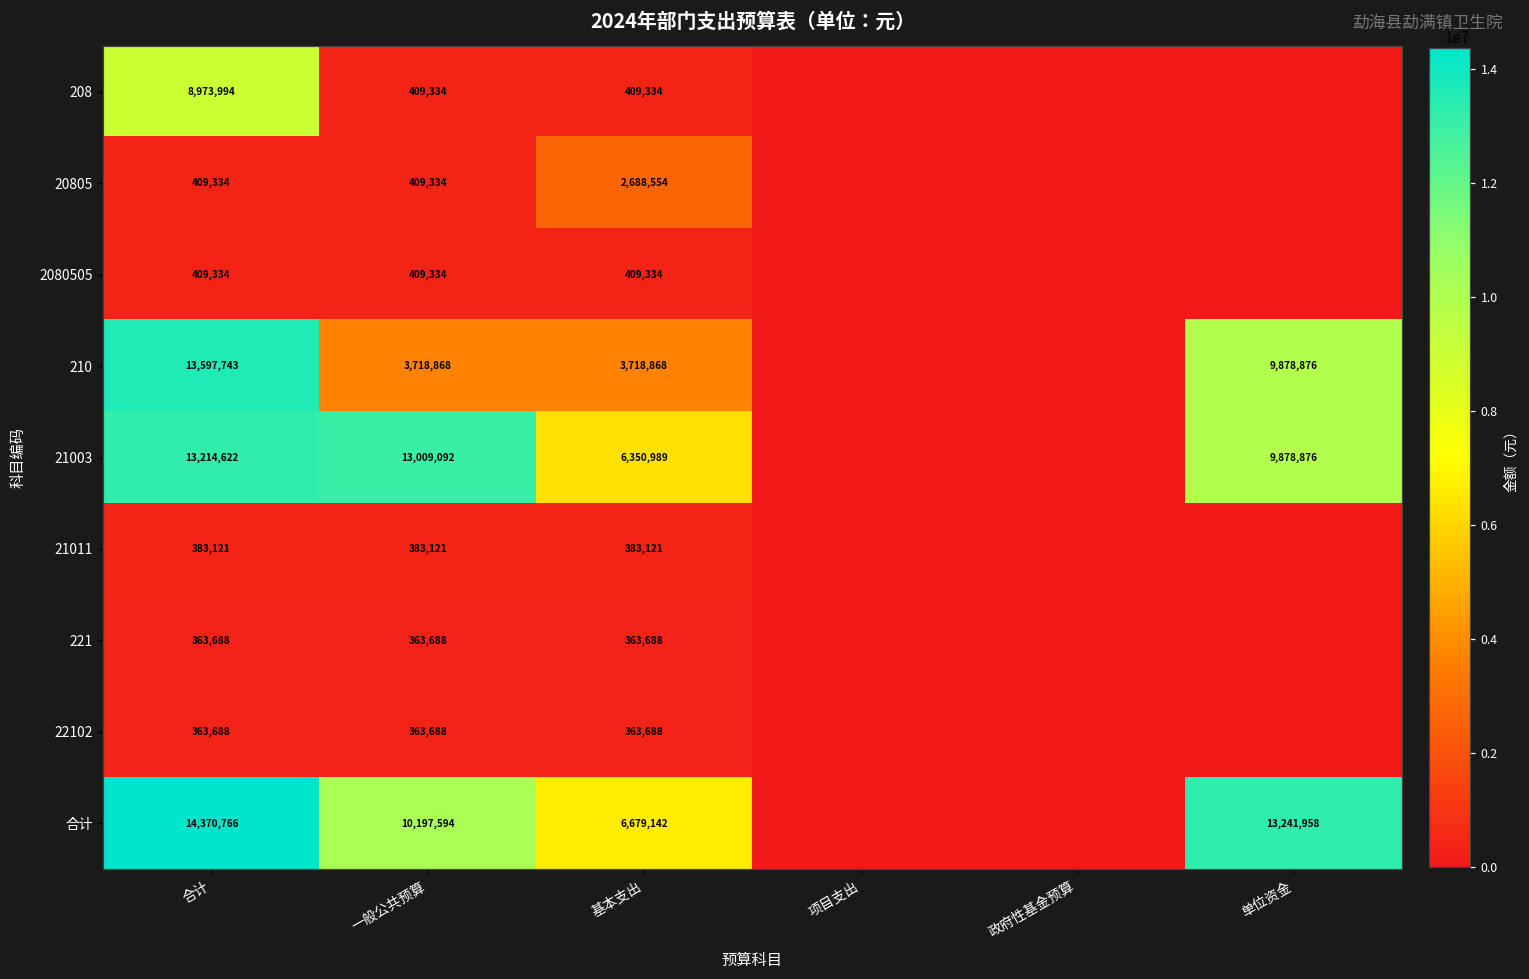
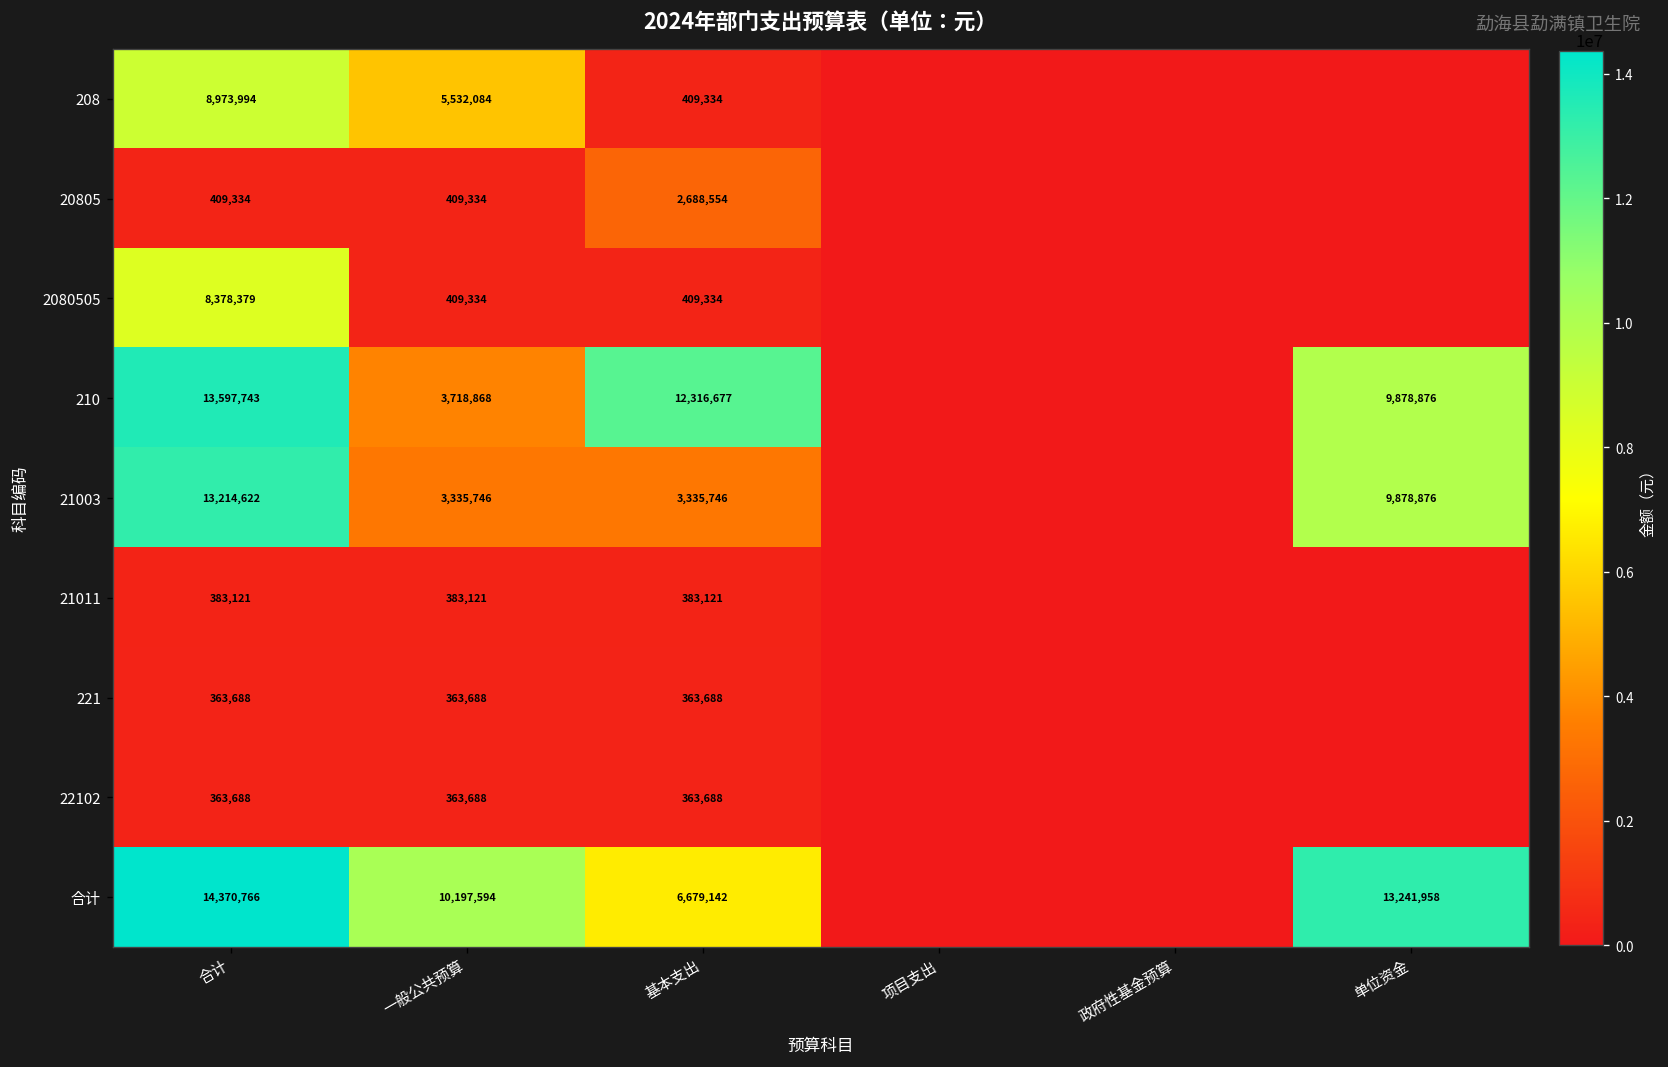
208, 一般公共预算: 409,334 -> 5,532,084
2080505, 合计: 409,334 -> 8,378,379
210, 基本支出: 3,718,868 -> 12,316,677
21003, 一般公共预算: 13,009,092 -> 3,335,746
21003, 基本支出: 6,350,989 -> 3,335,746
